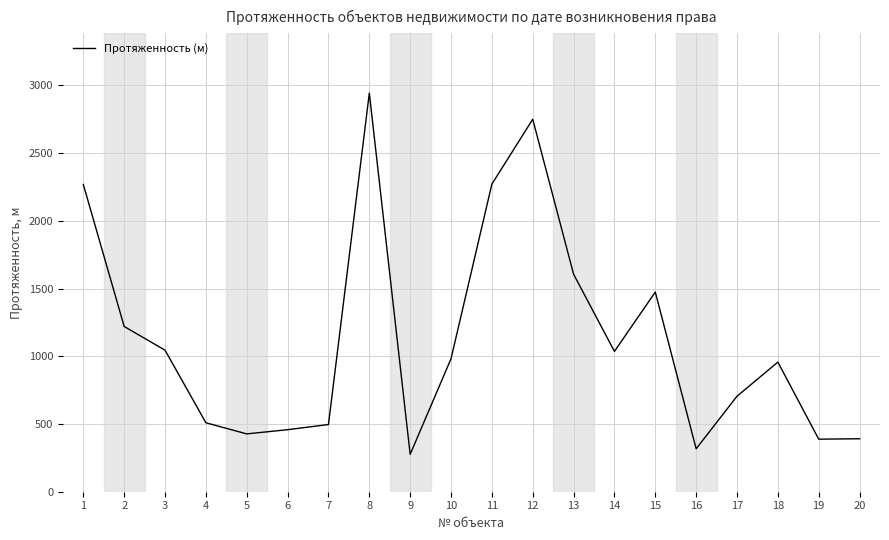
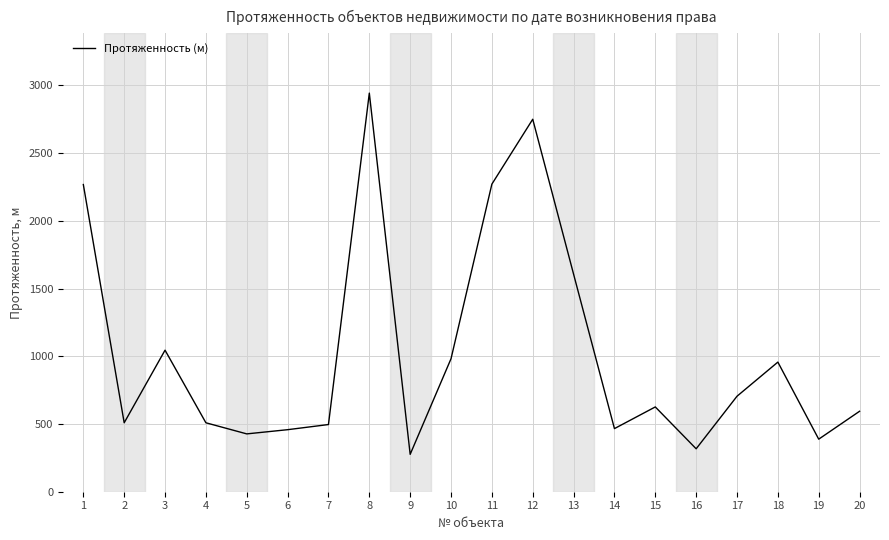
2: 1220 -> 510
14: 1040 -> 470
15: 1470 -> 630
20: 390 -> 590
